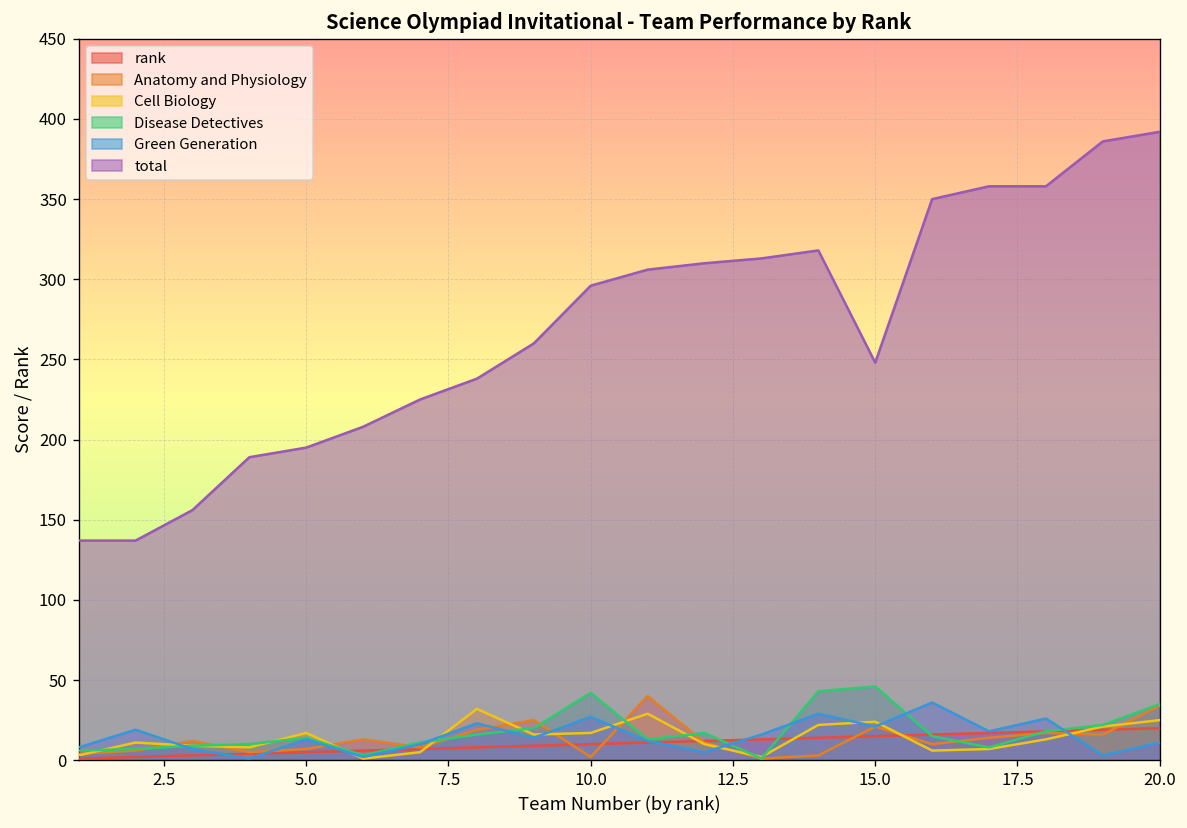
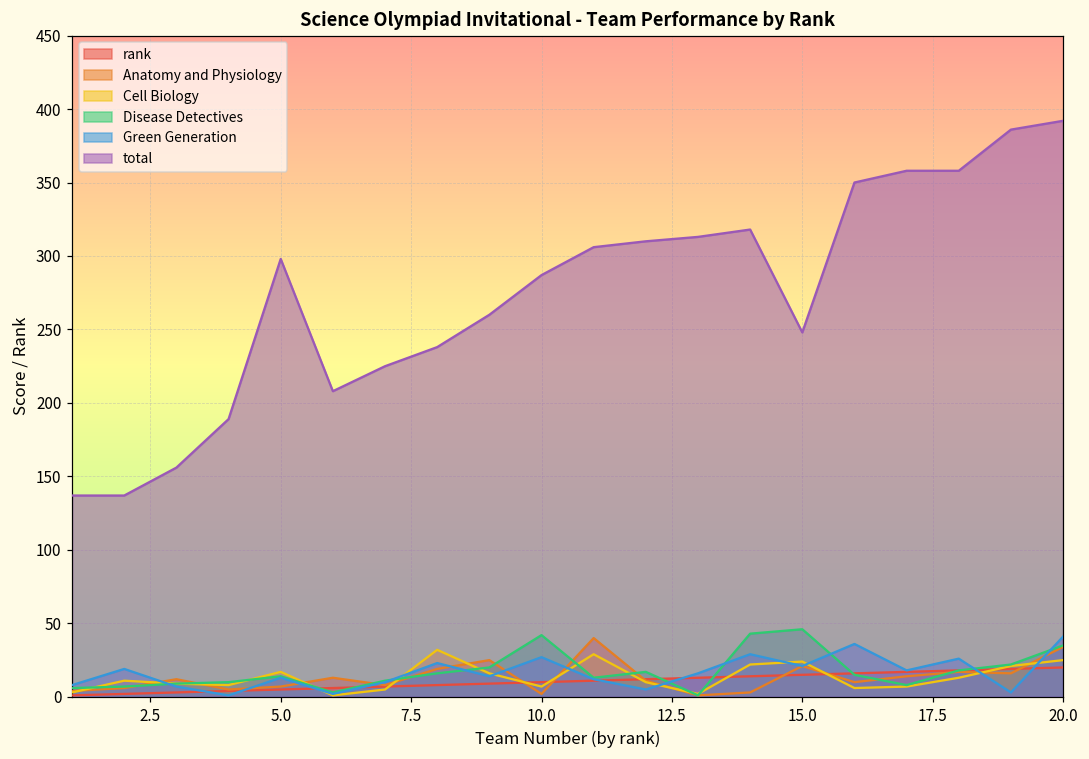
total, 5.0: 195 -> 298
Cell Biology, 10.0: 17 -> 7
total, 10.0: 296 -> 287
Green Generation, 20.0: 11 -> 41
